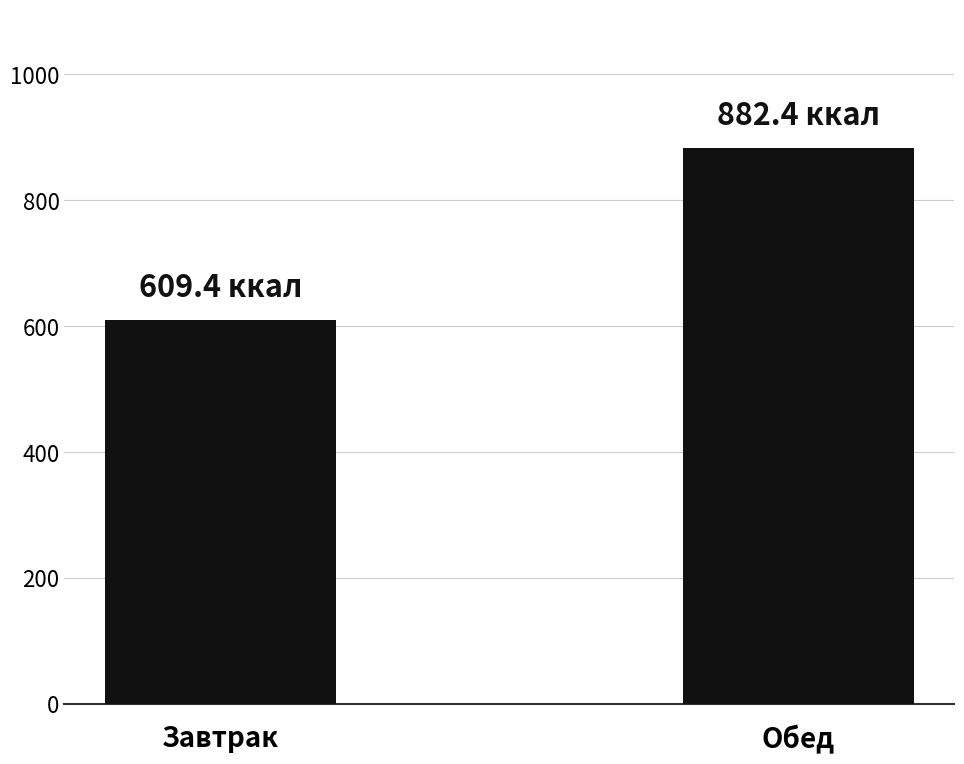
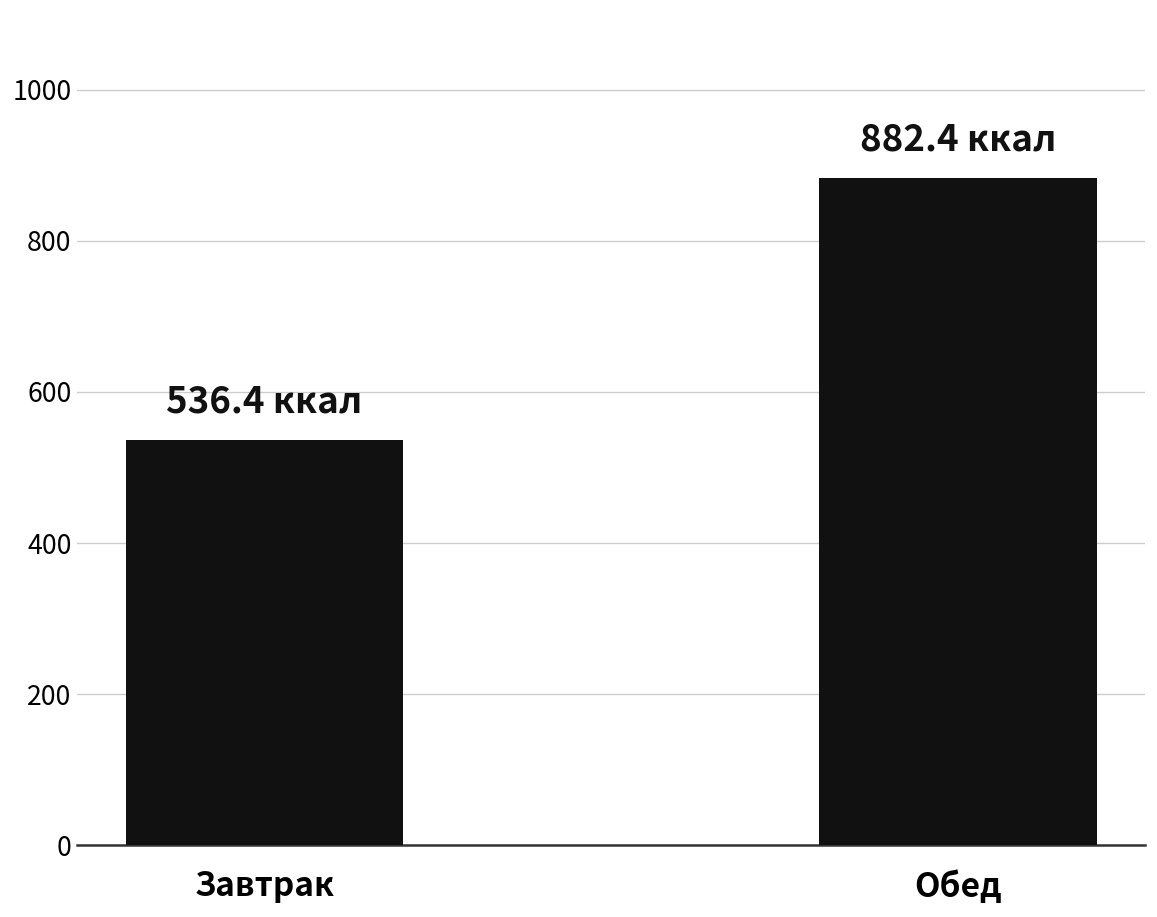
Завтрак: 609.4 -> 536.4
